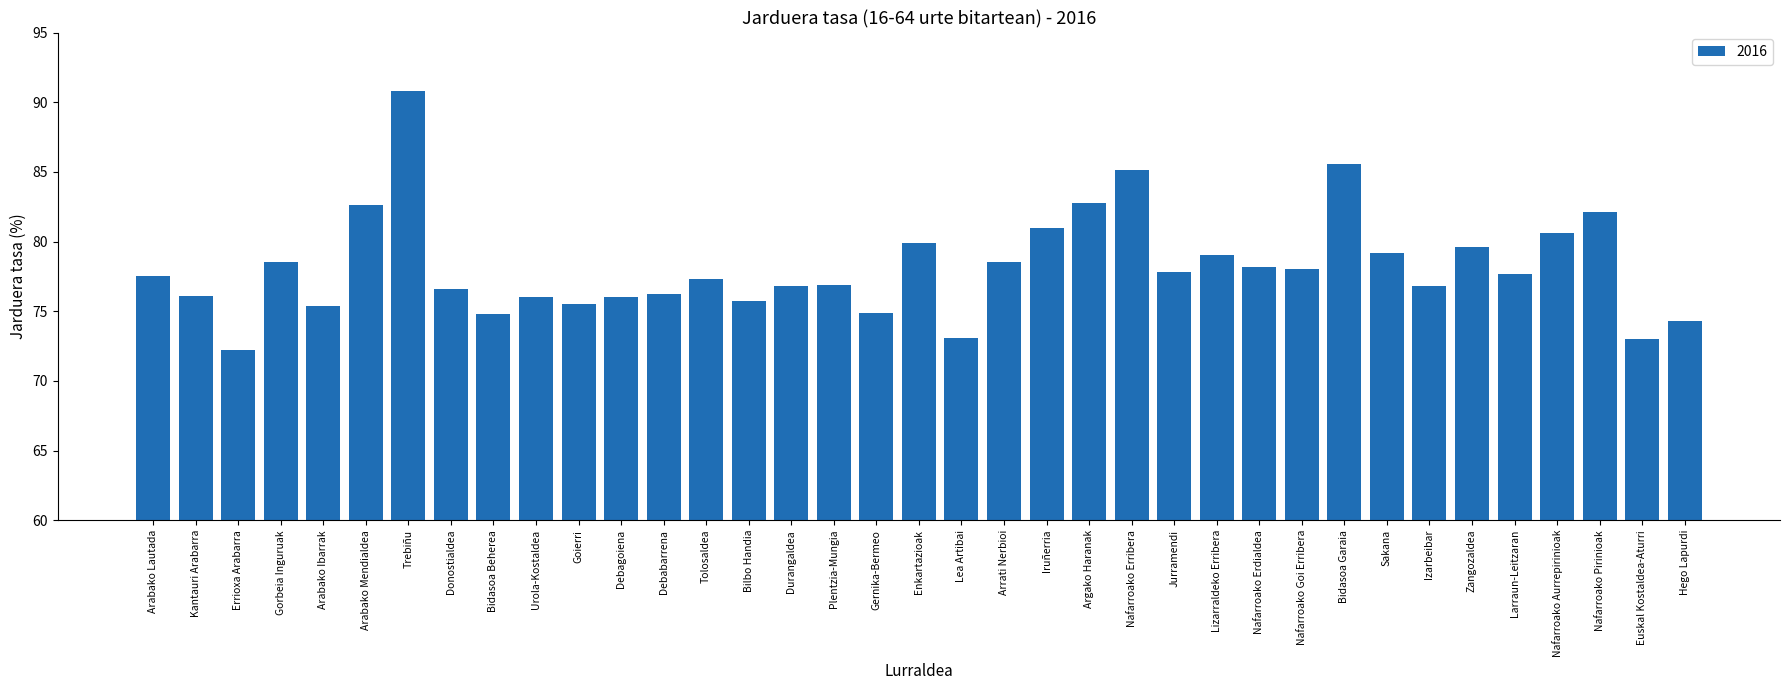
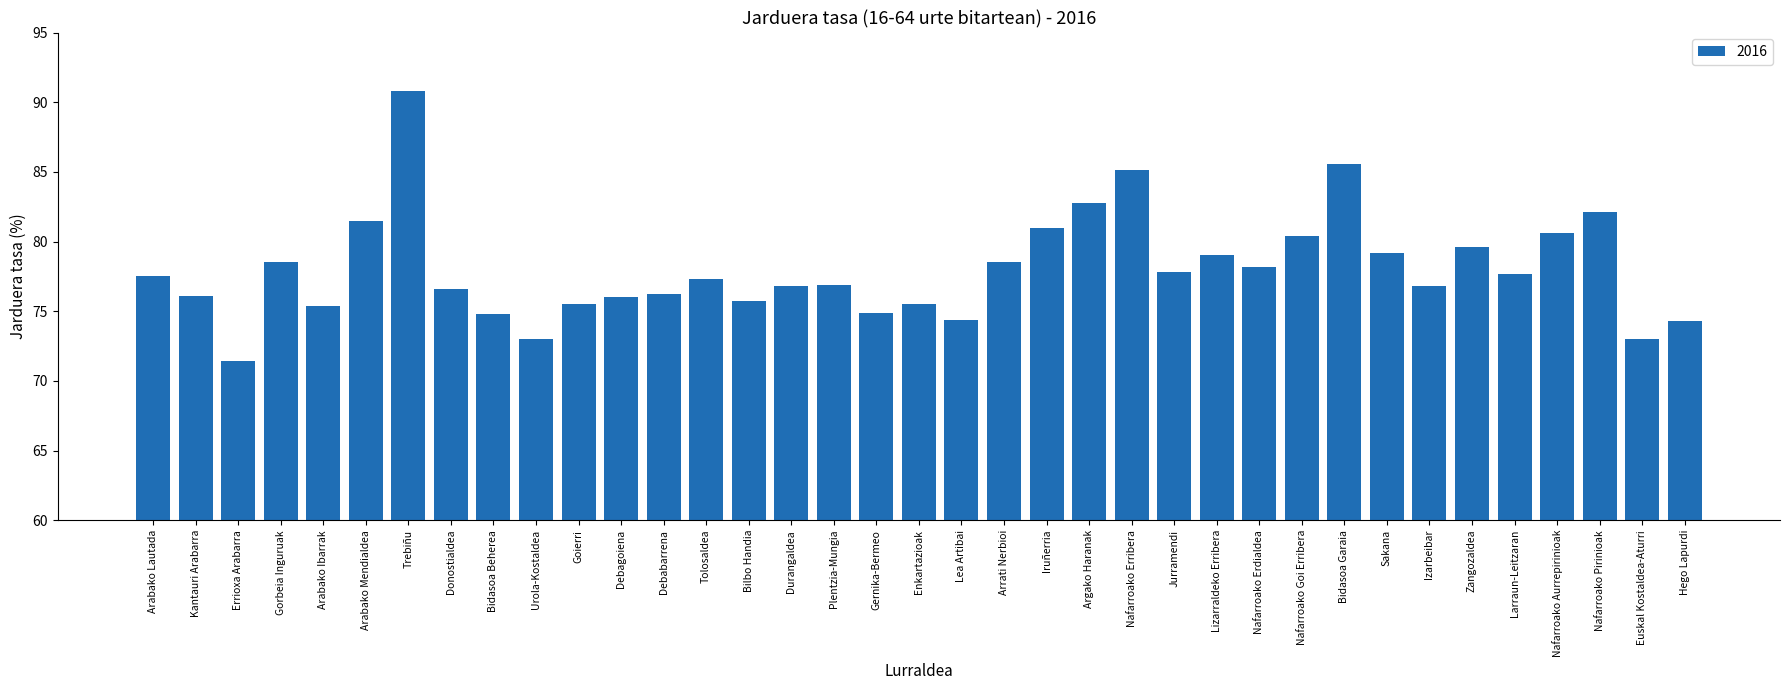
Errioxa Arabarra: 72.2 -> 71.4
Arabako Mendialdea: 82.6 -> 81.5
Urola-Kostaldea: 76 -> 73
Enkartazioak: 79.9 -> 75.5
Lea Artibai: 73.1 -> 74.4
Nafarroako Goi Erribera: 78.0 -> 80.4
